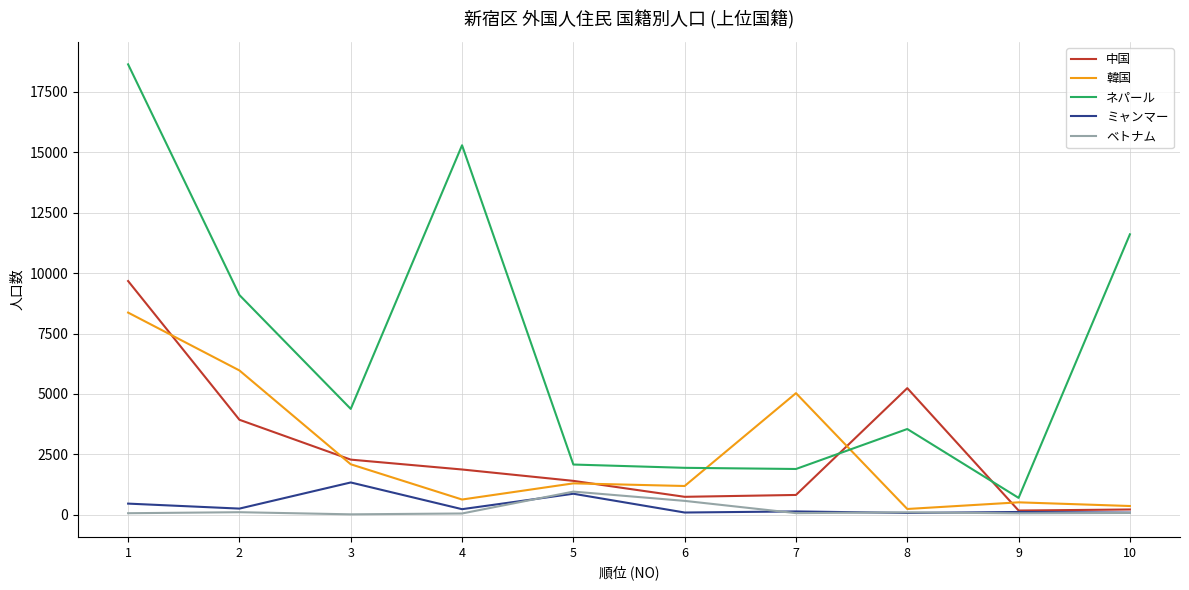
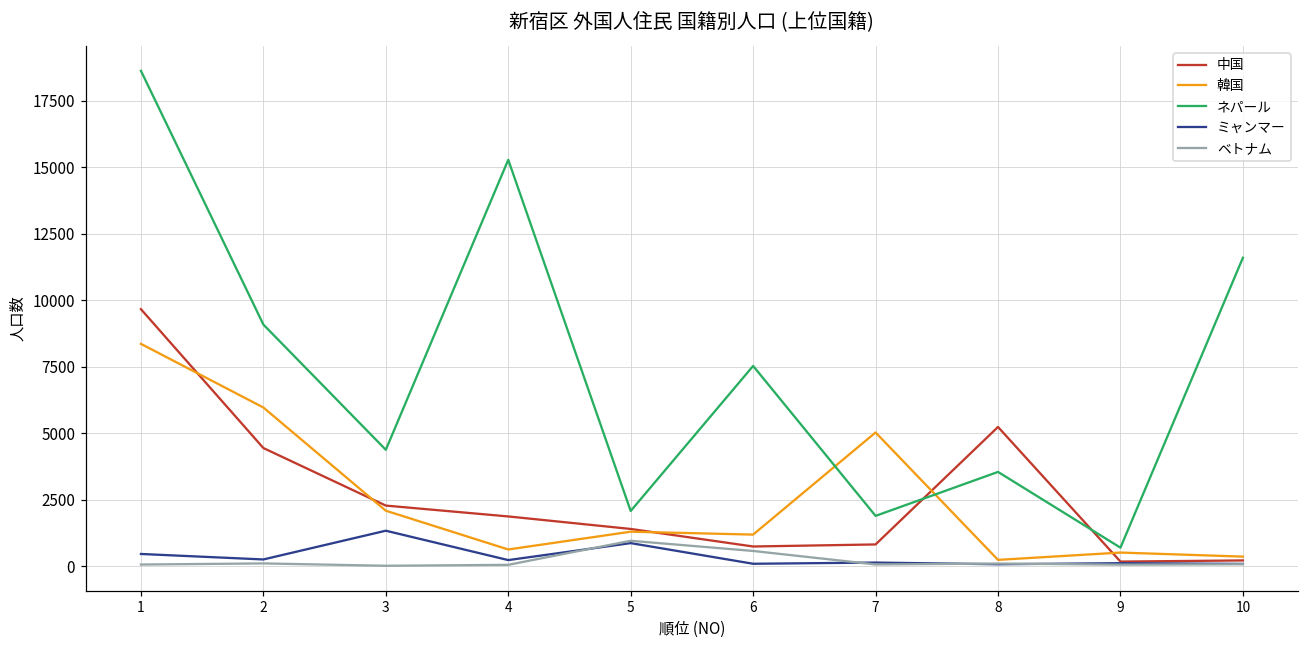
中国, 2: 3900 -> 4500
ネパール, 6: 1900 -> 7500
